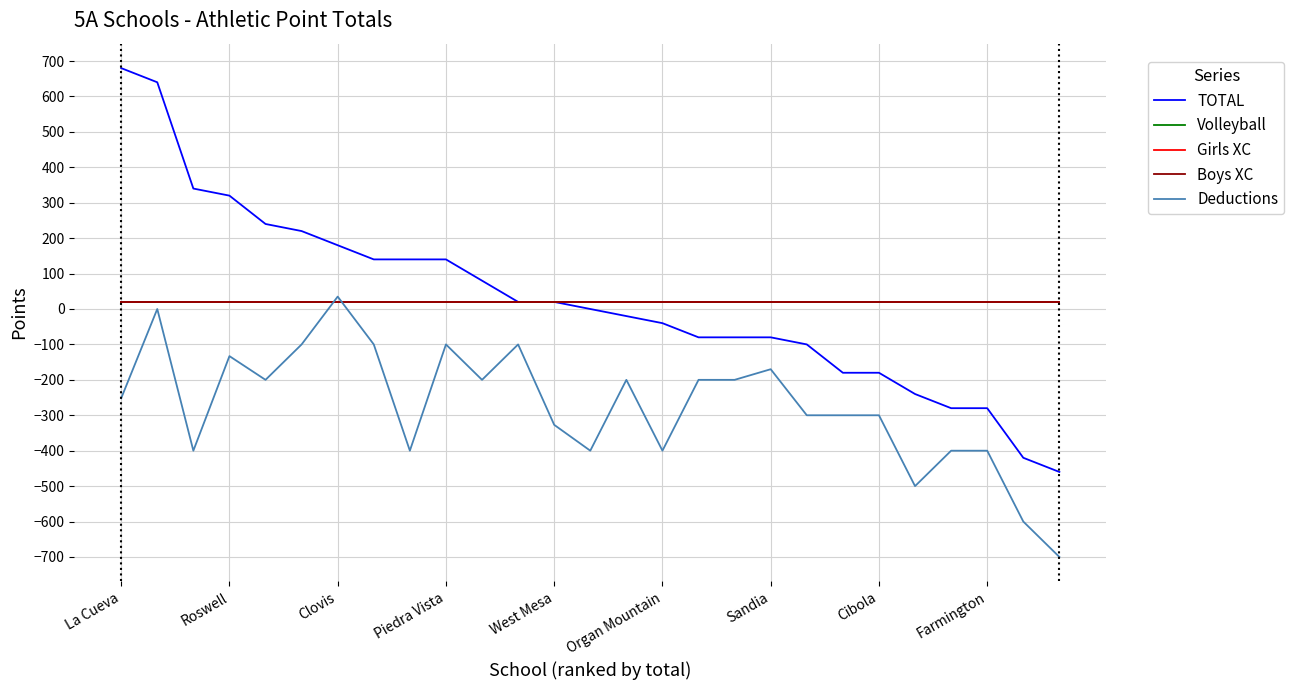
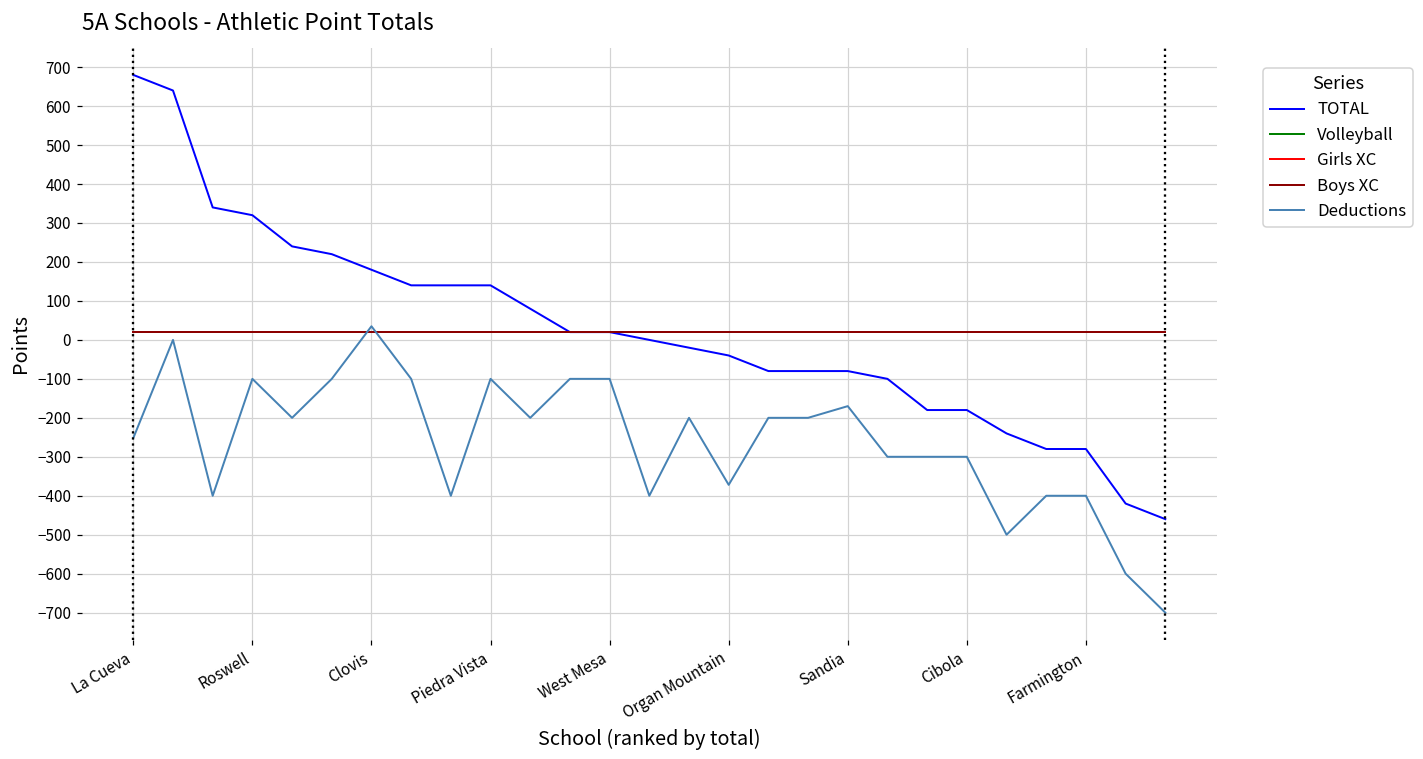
Deductions, Roswell: -130 -> -100
Deductions, West Mesa: -330 -> -100
Deductions, Organ Mountain: -400 -> -370
